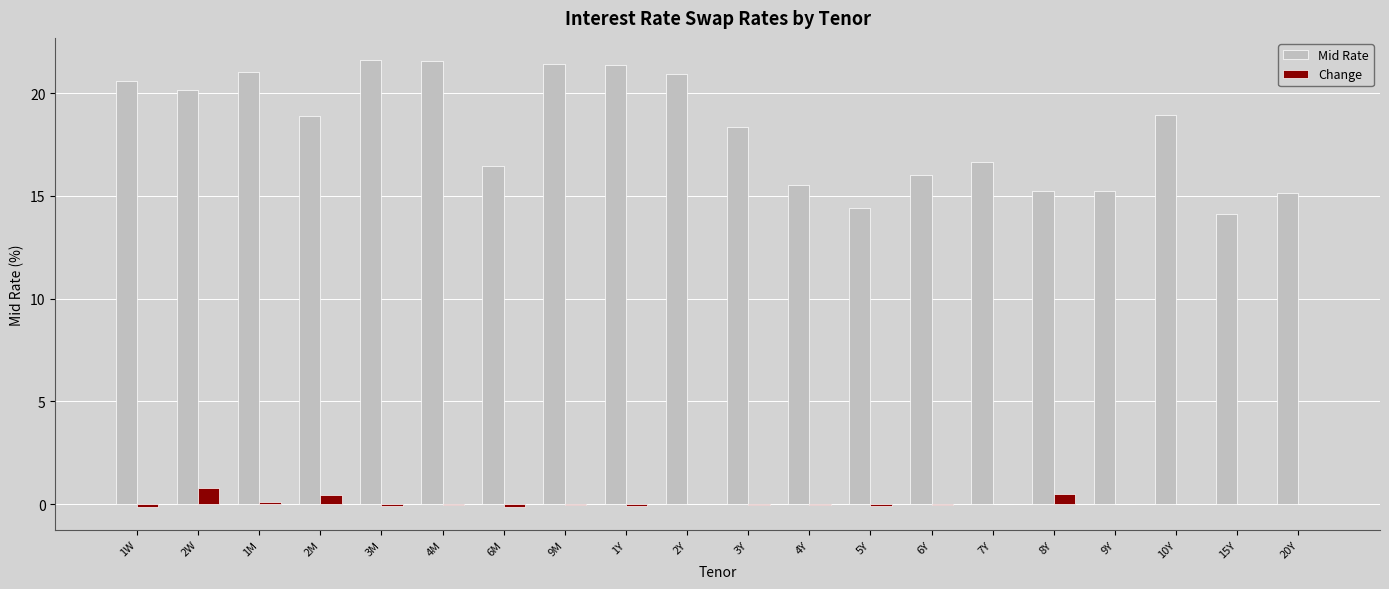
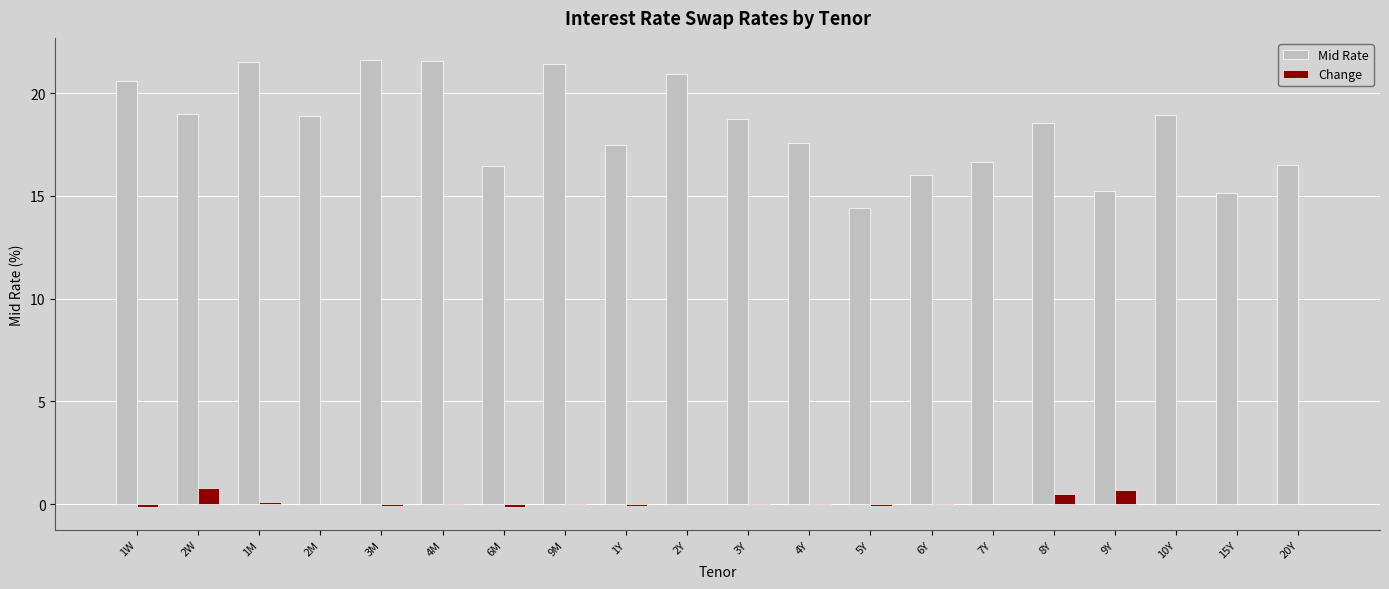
Mid Rate, 2W: 20.1 -> 19.0
Mid Rate, 1M: 21.0 -> 21.5
Change, 2M: 0.4 -> 0.0
Mid Rate, 1Y: 21.4 -> 17.5
Mid Rate, 3Y: 18.3 -> 18.7
Mid Rate, 4Y: 15.5 -> 17.6
Mid Rate, 8Y: 15.3 -> 18.6
Change, 9Y: 0.0 -> 0.7
Mid Rate, 15Y: 14.1 -> 15.2
Mid Rate, 20Y: 15.2 -> 16.5
